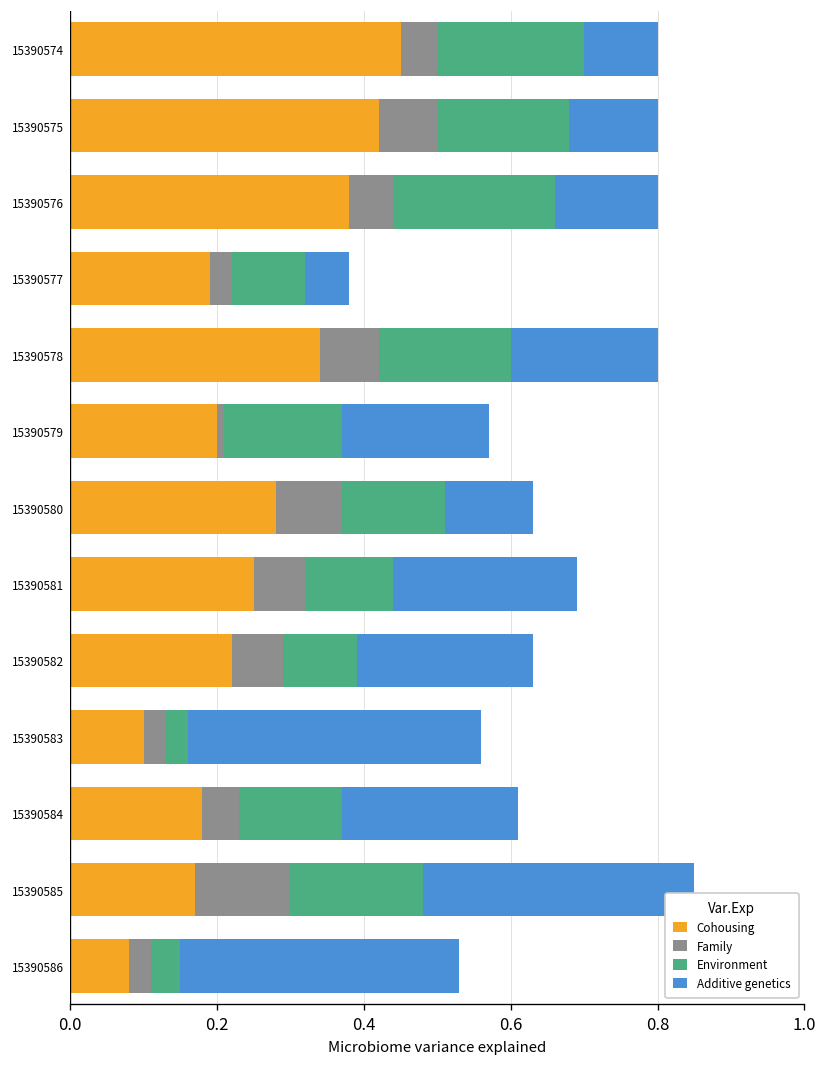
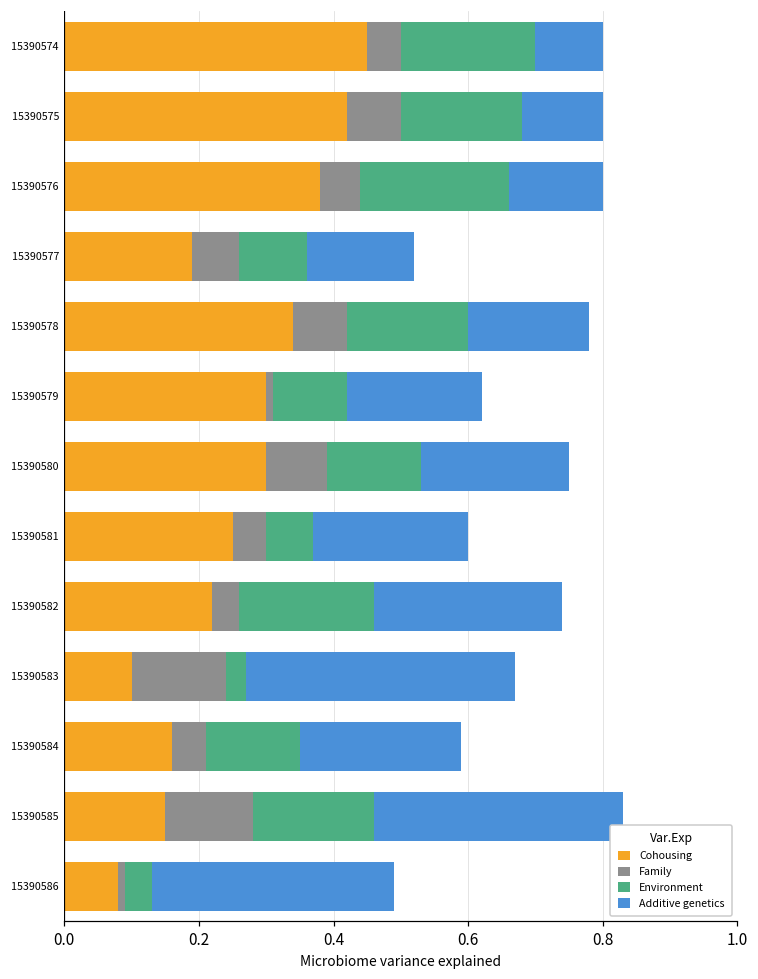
Family, 15390577: 0.03 -> 0.07
Additive genetics, 15390577: 0.06 -> 0.16
Additive genetics, 15390578: 0.20 -> 0.18
Cohousing, 15390579: 0.2 -> 0.3
Environment, 15390579: 0.16 -> 0.11
Cohousing, 15390580: 0.28 -> 0.30
Additive genetics, 15390580: 0.12 -> 0.22
Family, 15390581: 0.07 -> 0.05
Environment, 15390581: 0.12 -> 0.07
Additive genetics, 15390581: 0.25 -> 0.23
Family, 15390582: 0.07 -> 0.04
Environment, 15390582: 0.1 -> 0.2
Additive genetics, 15390582: 0.24 -> 0.28
Family, 15390583: 0.03 -> 0.14
Cohousing, 15390584: 0.18 -> 0.16
Cohousing, 15390585: 0.17 -> 0.15
Family, 15390586: 0.03 -> 0.01
Additive genetics, 15390586: 0.38 -> 0.36
